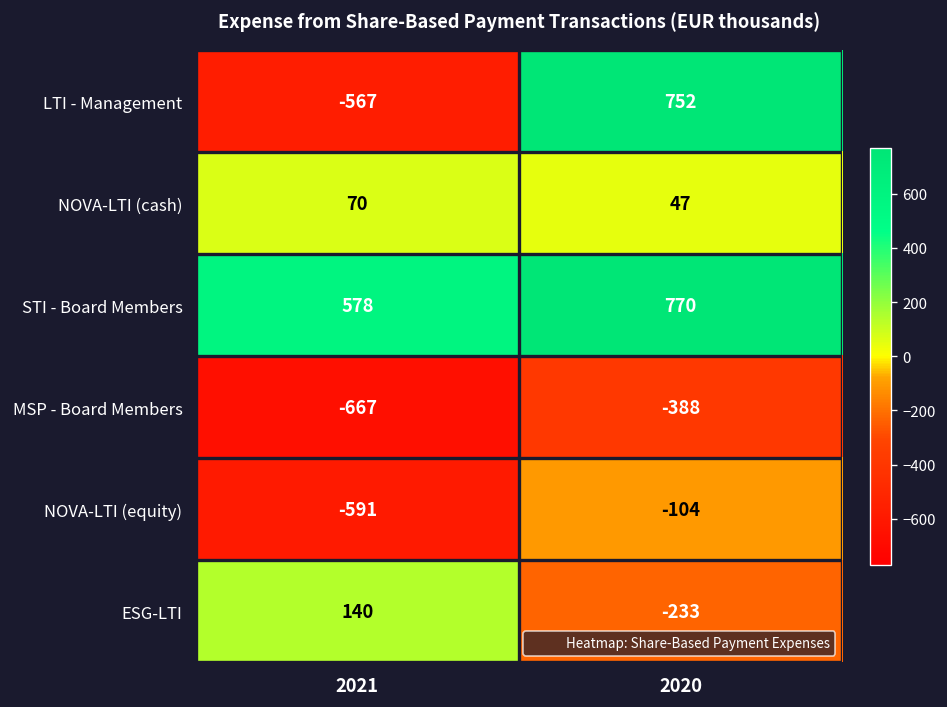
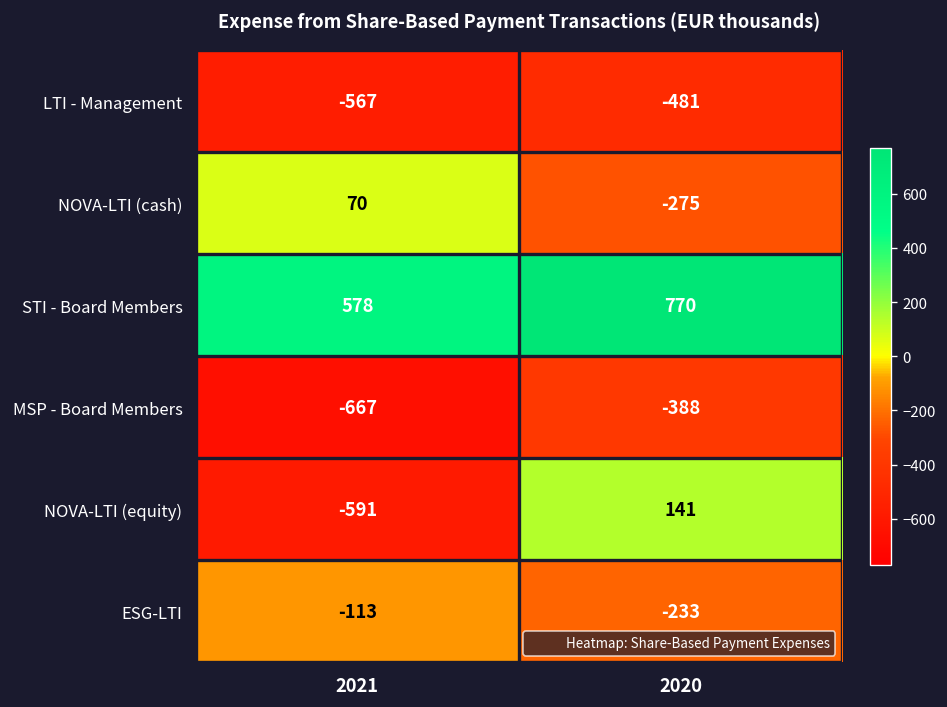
LTI - Management, 2020: 752 -> -481
NOVA-LTI (cash), 2020: 47 -> -275
NOVA-LTI (equity), 2020: -104 -> 141
ESG-LTI, 2021: 140 -> -113
